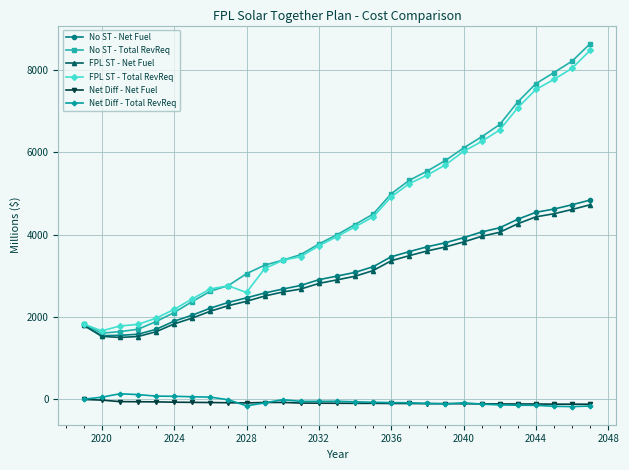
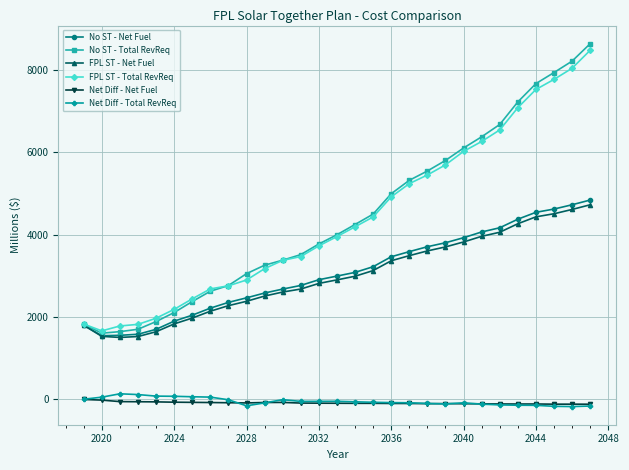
FPL ST - Total RevReq, 2028: 2600 -> 2900
